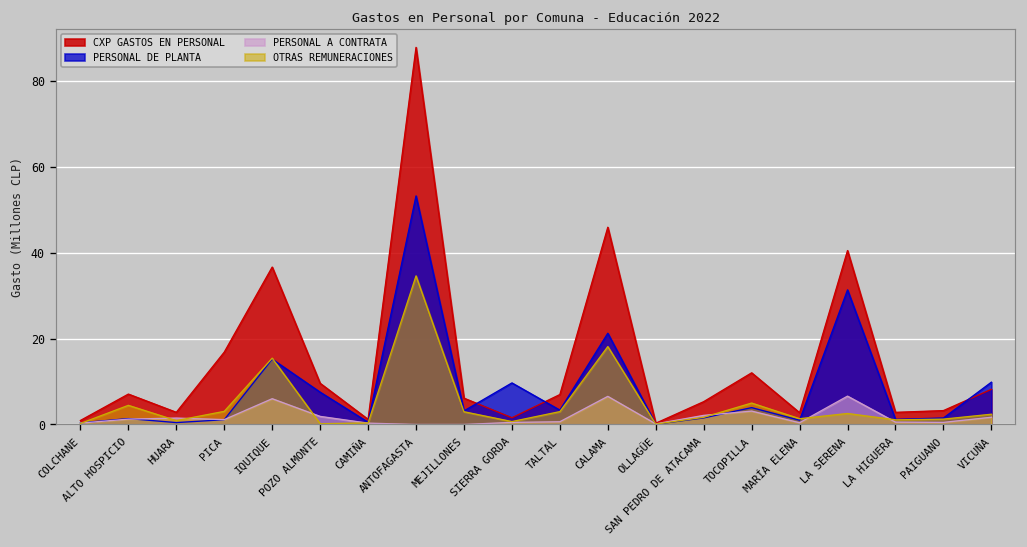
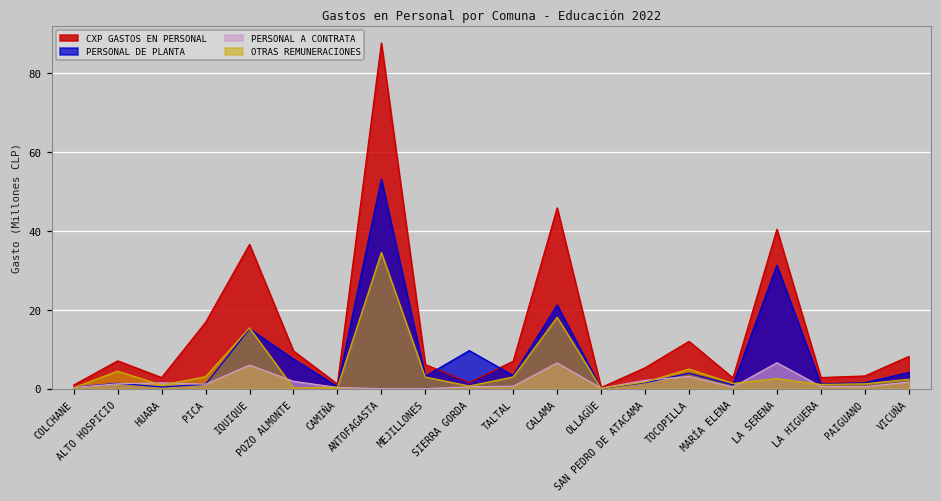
PERSONAL DE PLANTA, VICUÑA: 10 -> 4
